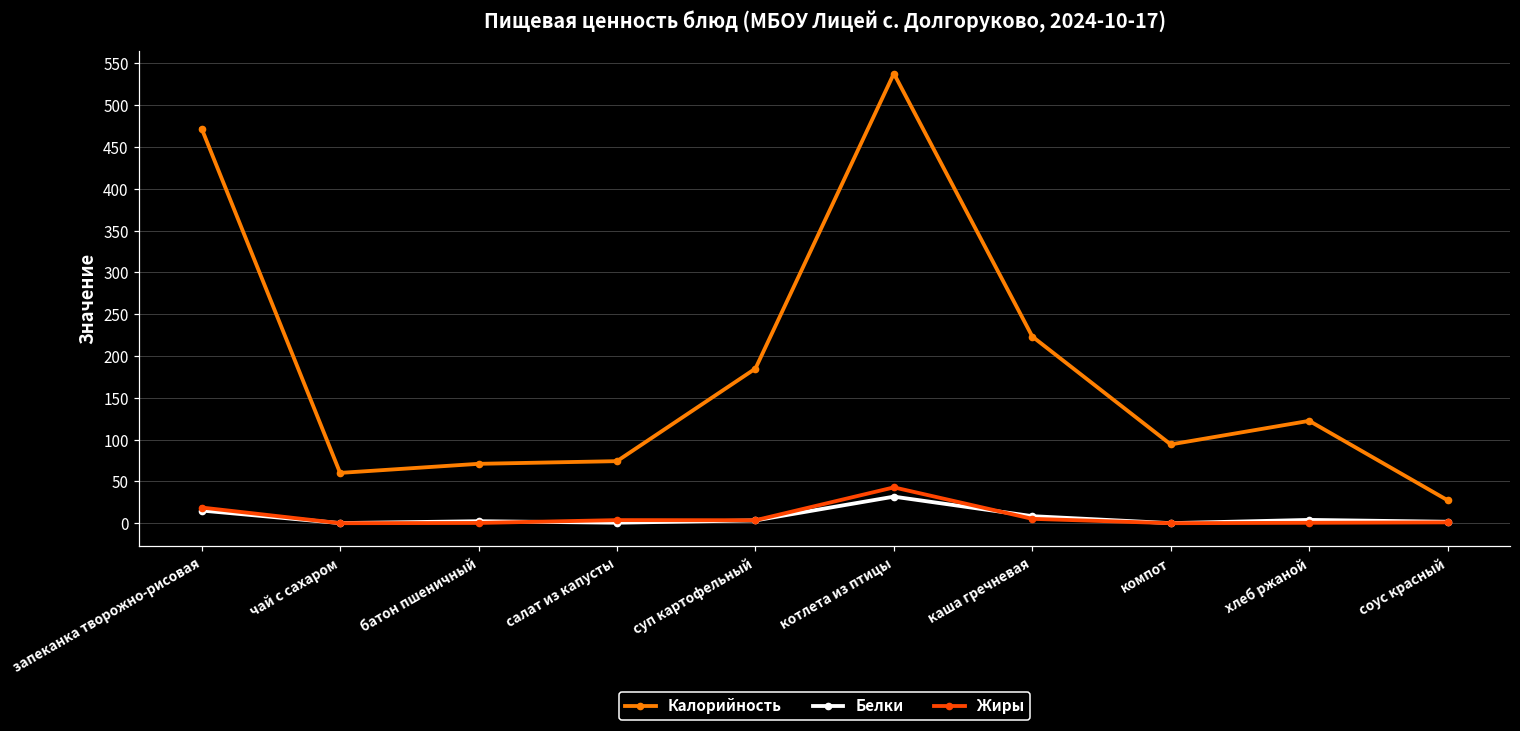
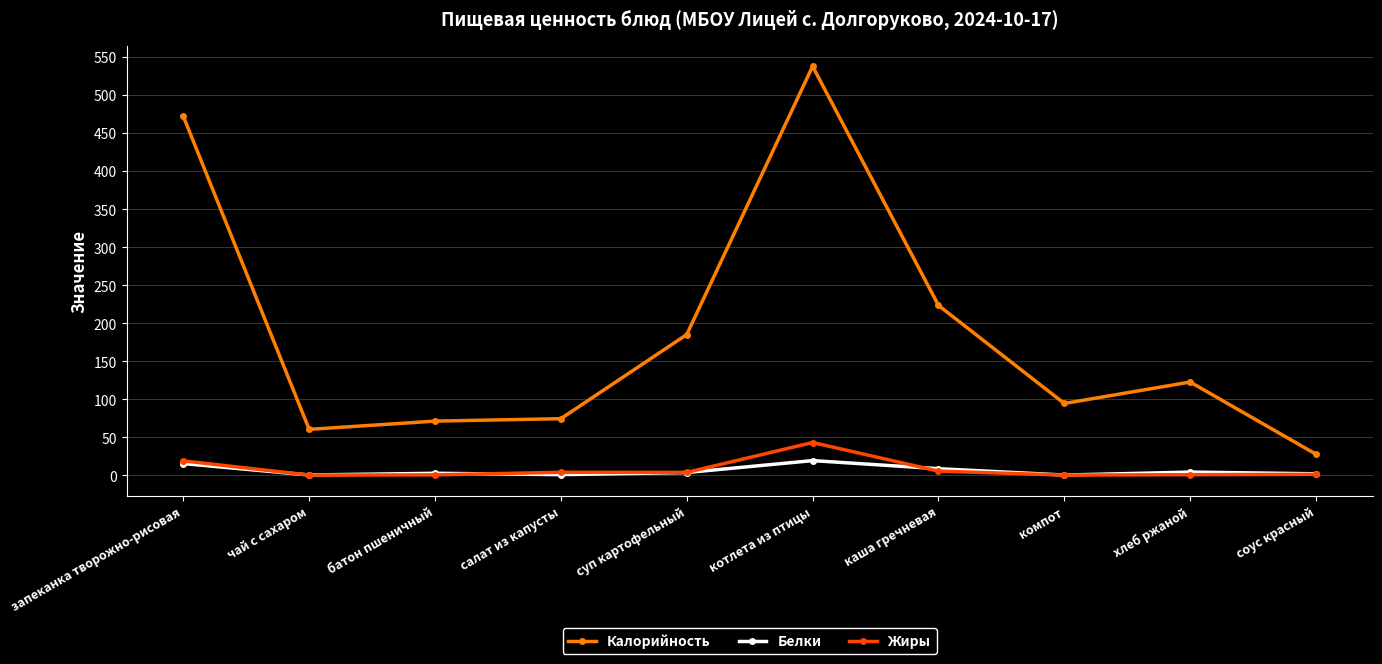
Белки, котлета из птицы: 30 -> 20
